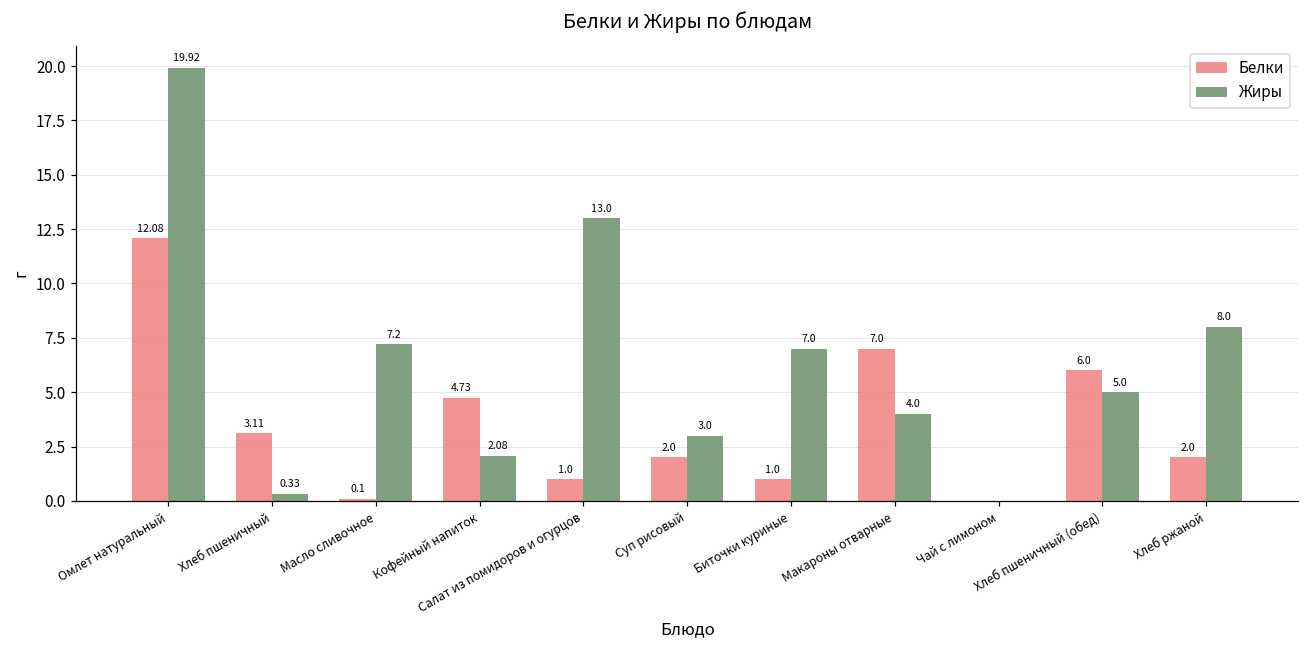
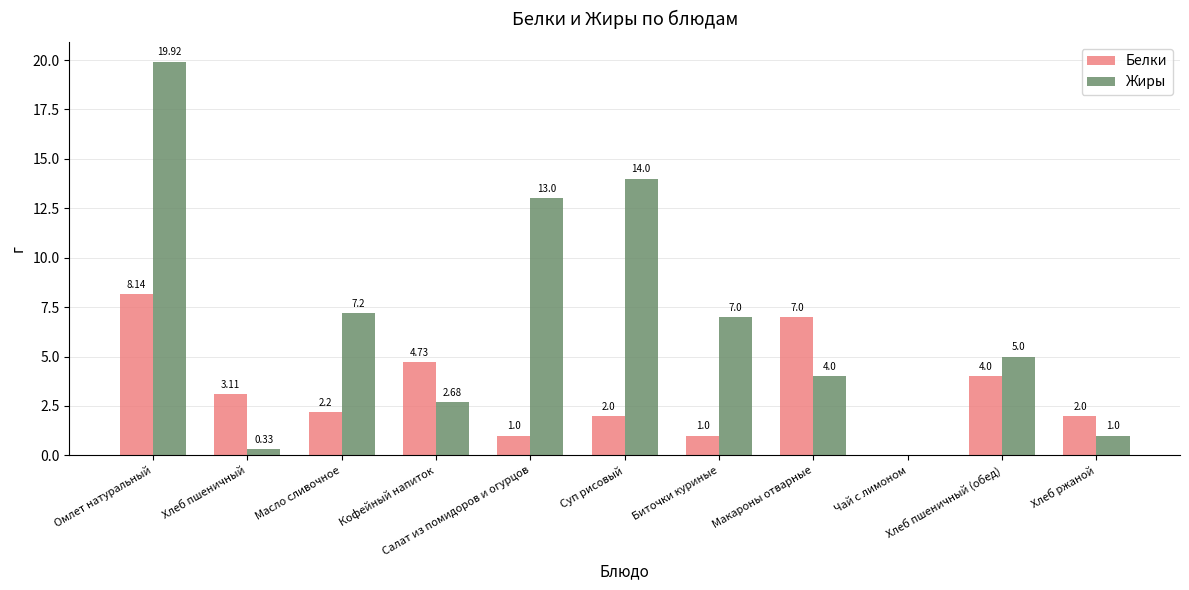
Белки, Омлет натуральный: 12.08 -> 8.14
Белки, Масло сливочное: 0.1 -> 2.2
Жиры, Кофейный напиток: 2.08 -> 2.68
Жиры, Суп рисовый: 3.0 -> 14.0
Белки, Хлеб пшеничный (обед): 6.0 -> 4.0
Жиры, Хлеб ржаной: 8.0 -> 1.0
